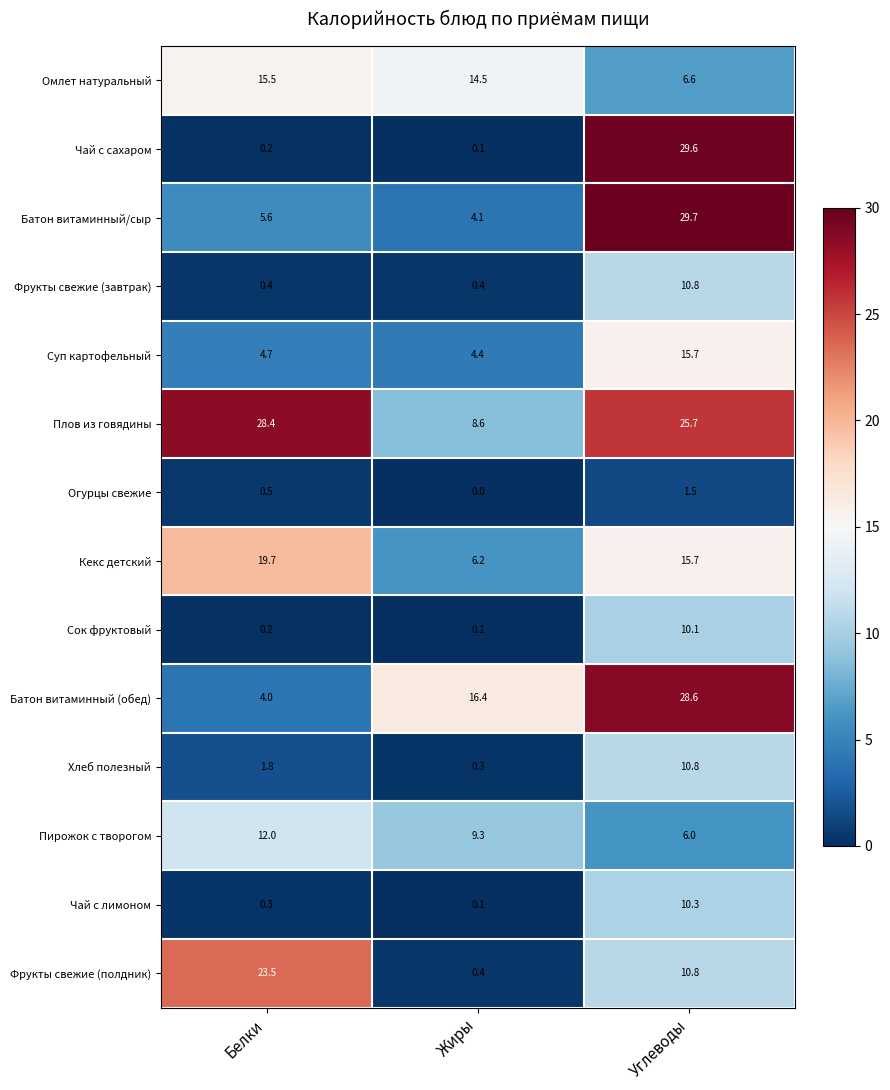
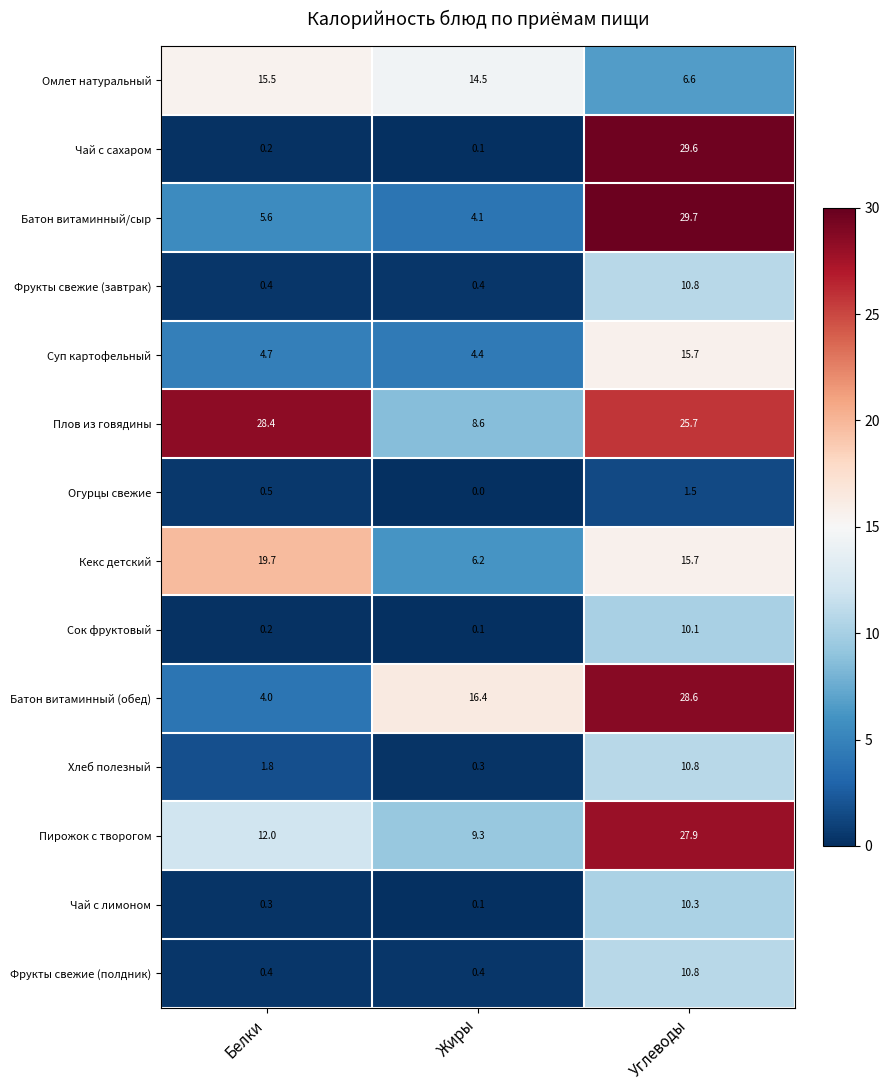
Пирожок с творогом, Углеводы: 6.0 -> 27.9
Фрукты свежие (полдник), Белки: 23.5 -> 0.4
